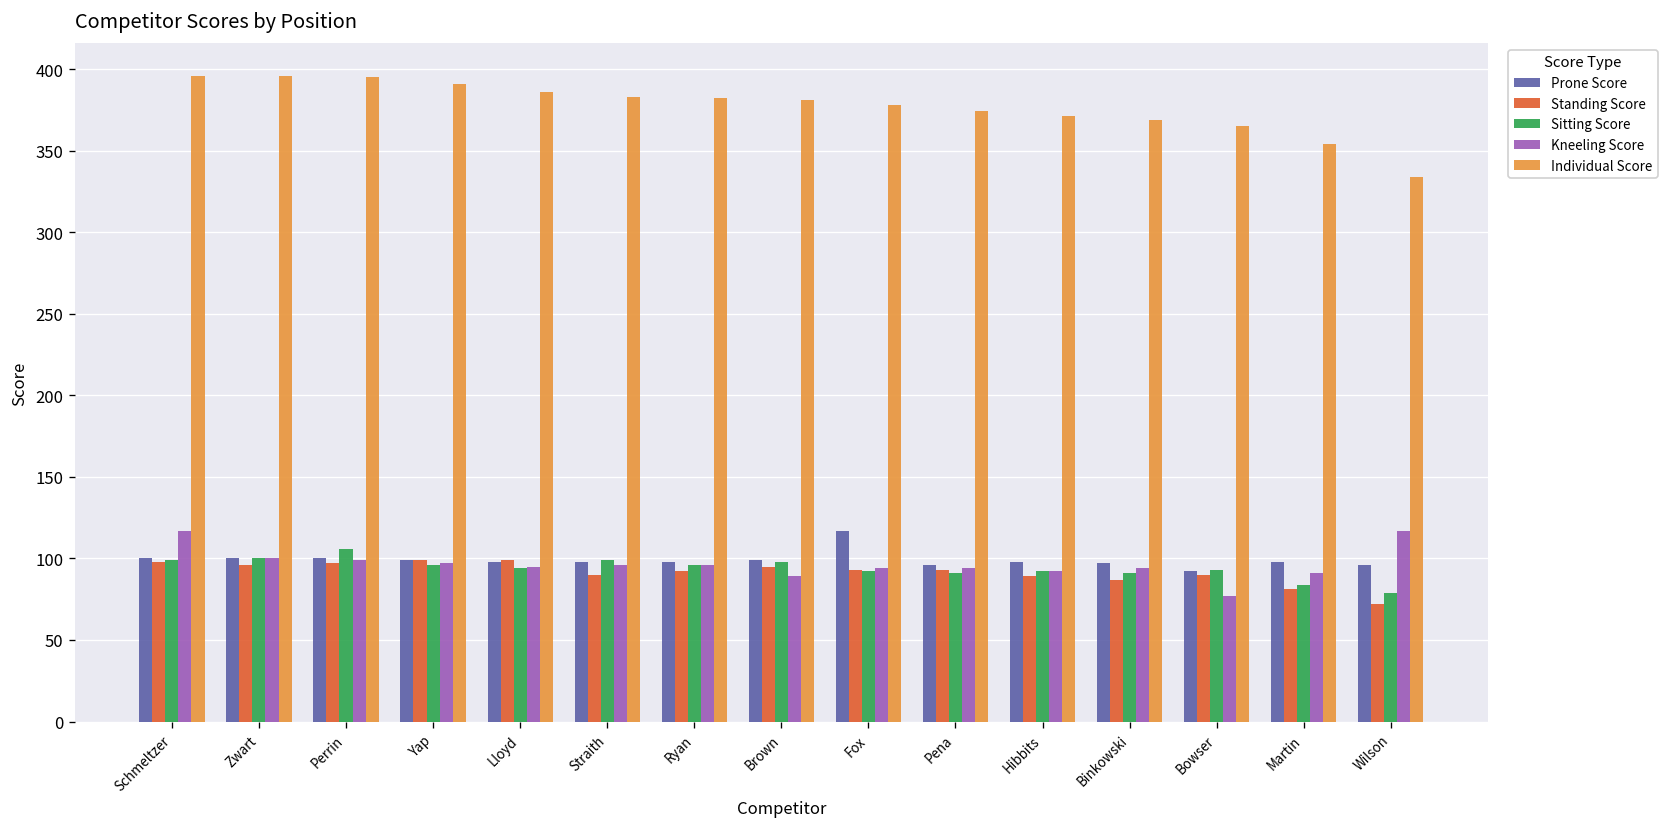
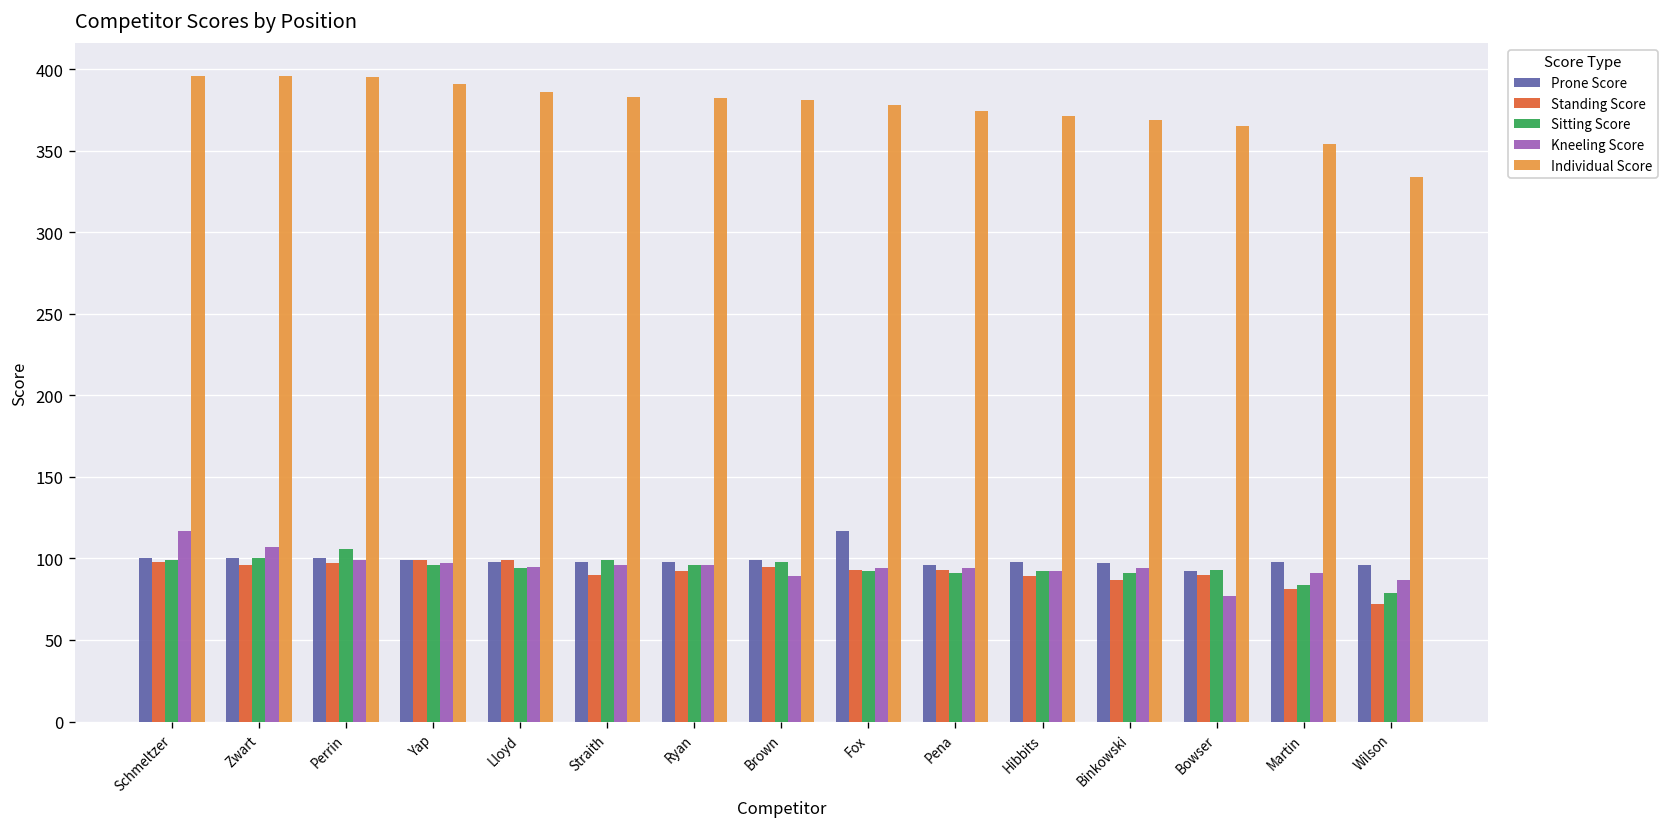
Kneeling Score, Zwart: 100 -> 107
Kneeling Score, Wilson: 117 -> 87
